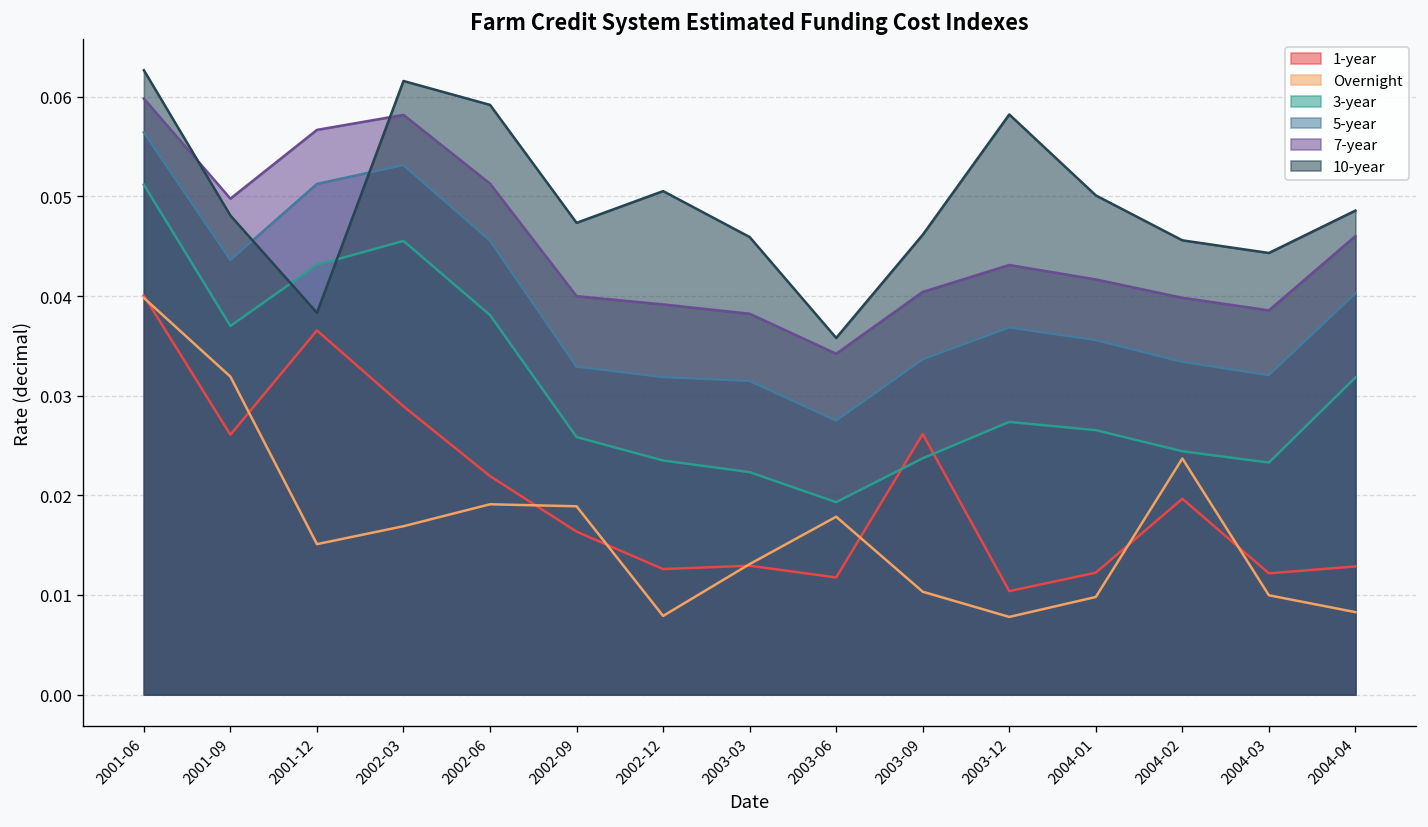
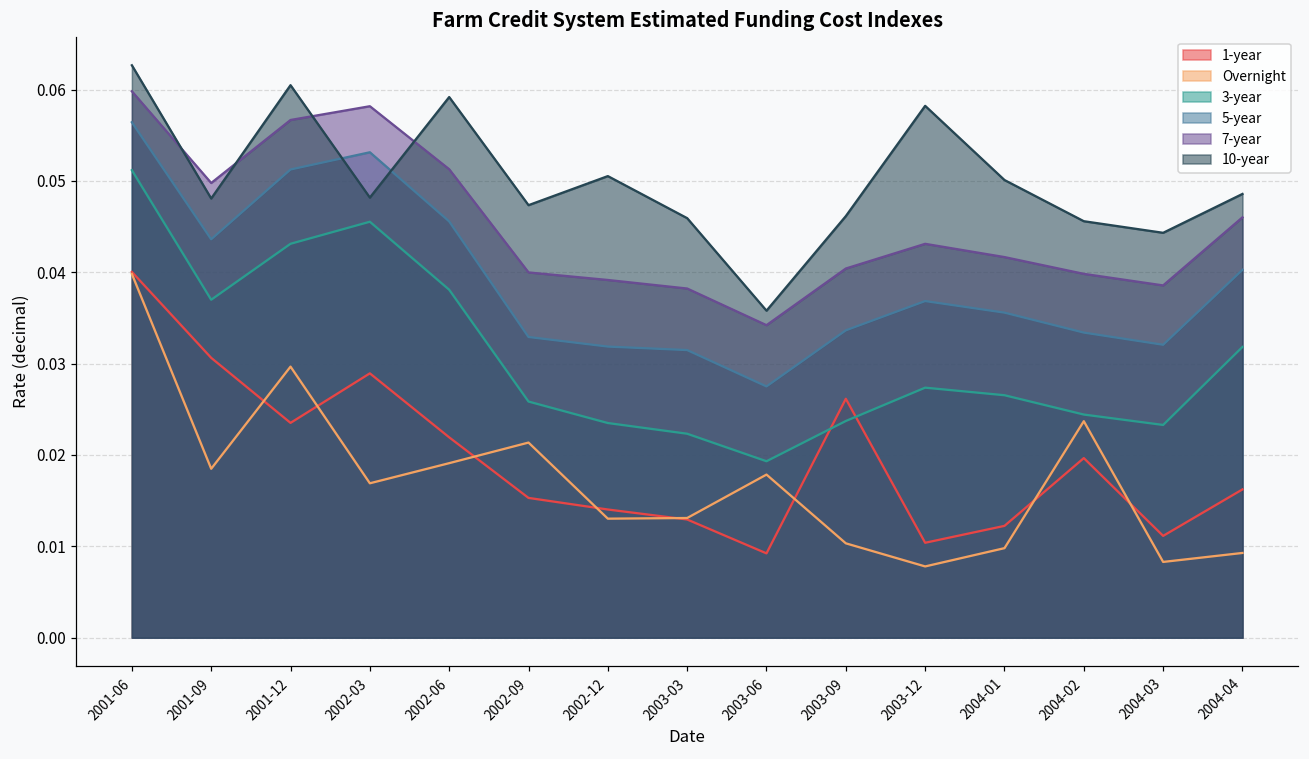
1-year, 2001-09: 0.026 -> 0.031
Overnight, 2001-09: 0.032 -> 0.018
1-year, 2001-12: 0.037 -> 0.024
Overnight, 2001-12: 0.015 -> 0.030
10-year, 2001-12: 0.038 -> 0.060
10-year, 2002-03: 0.062 -> 0.048
1-year, 2002-09: 0.016 -> 0.015
Overnight, 2002-09: 0.019 -> 0.021
1-year, 2002-12: 0.013 -> 0.014
Overnight, 2002-12: 0.008 -> 0.013
1-year, 2003-06: 0.012 -> 0.009
1-year, 2004-03: 0.012 -> 0.011
Overnight, 2004-03: 0.010 -> 0.008
1-year, 2004-04: 0.013 -> 0.016
Overnight, 2004-04: 0.008 -> 0.009
